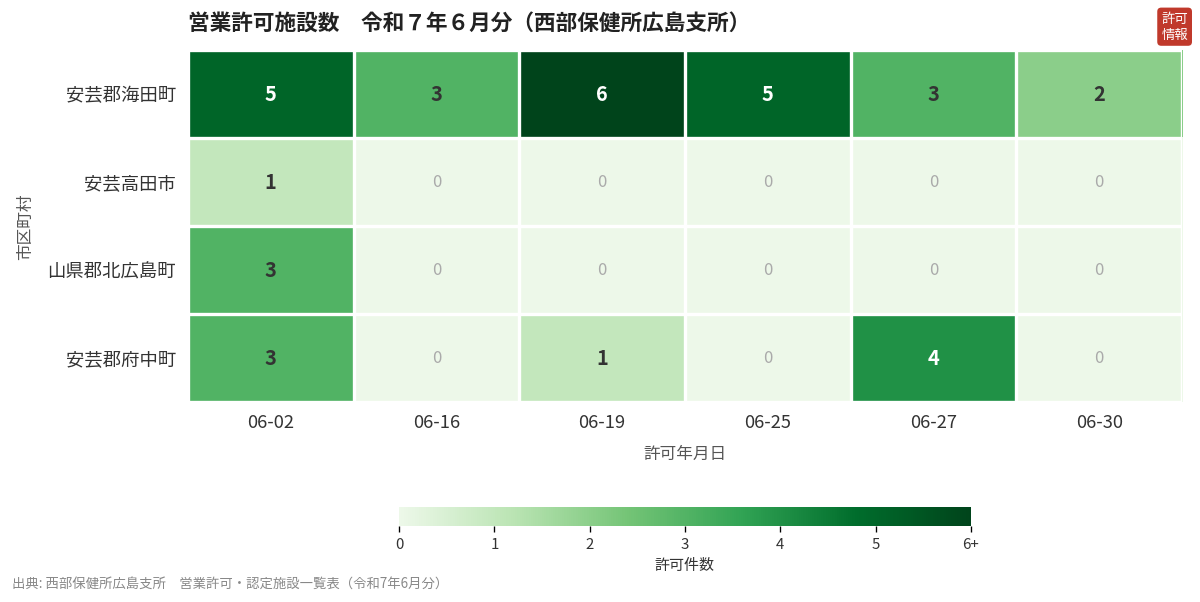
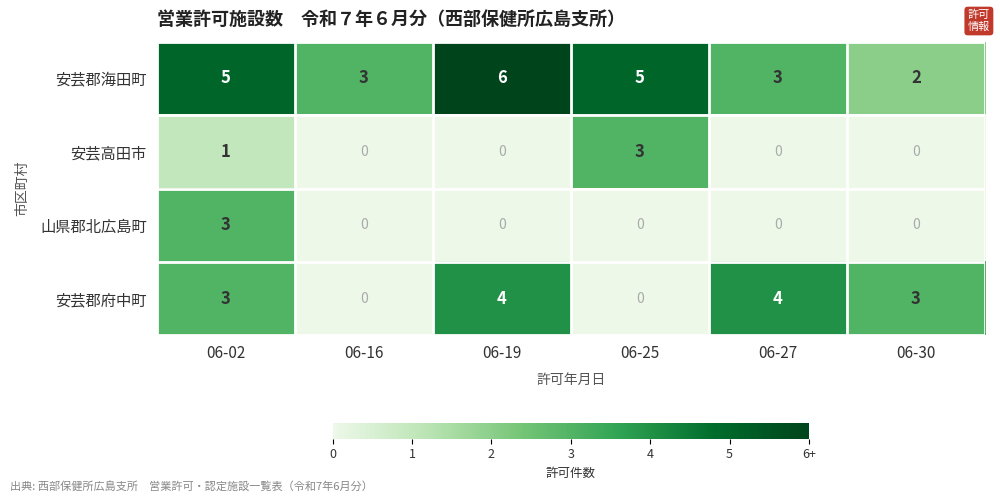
安芸高田市, 06-25: 0 -> 3
安芸郡府中町, 06-19: 1 -> 4
安芸郡府中町, 06-30: 0 -> 3
